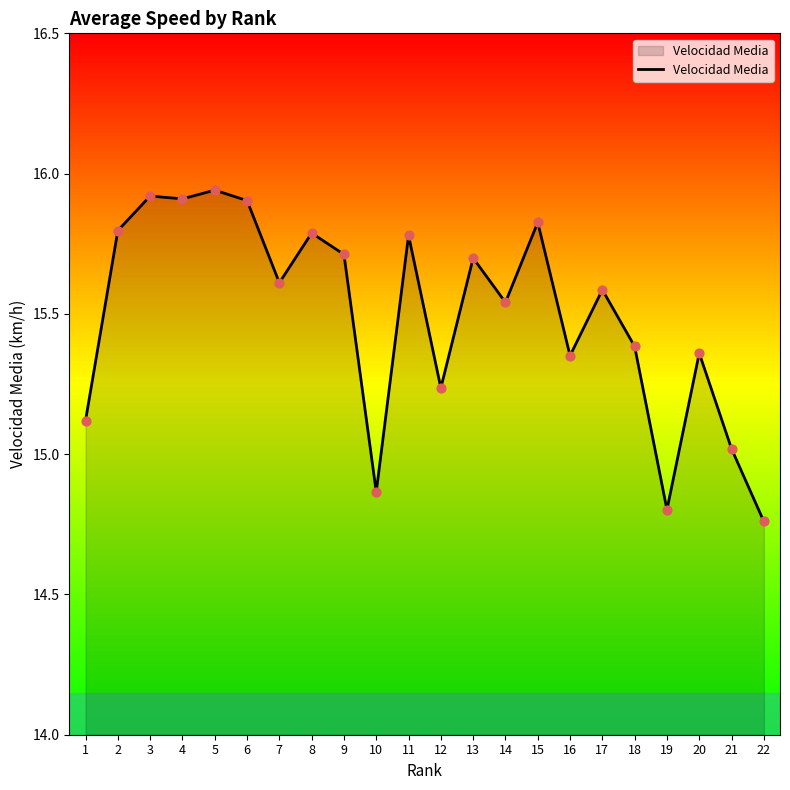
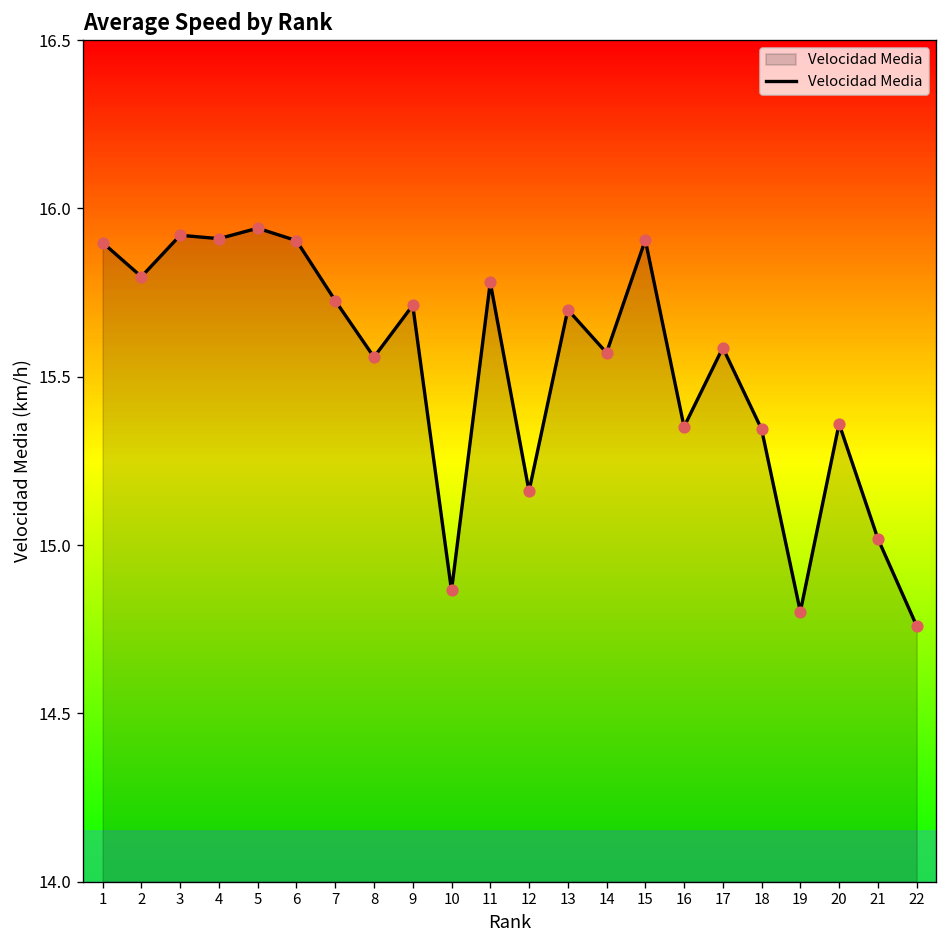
1: 15.12 -> 15.90
7: 15.61 -> 15.73
8: 15.79 -> 15.56
12: 15.24 -> 15.16
14: 15.54 -> 15.57
15: 15.83 -> 15.91
18: 15.38 -> 15.34
